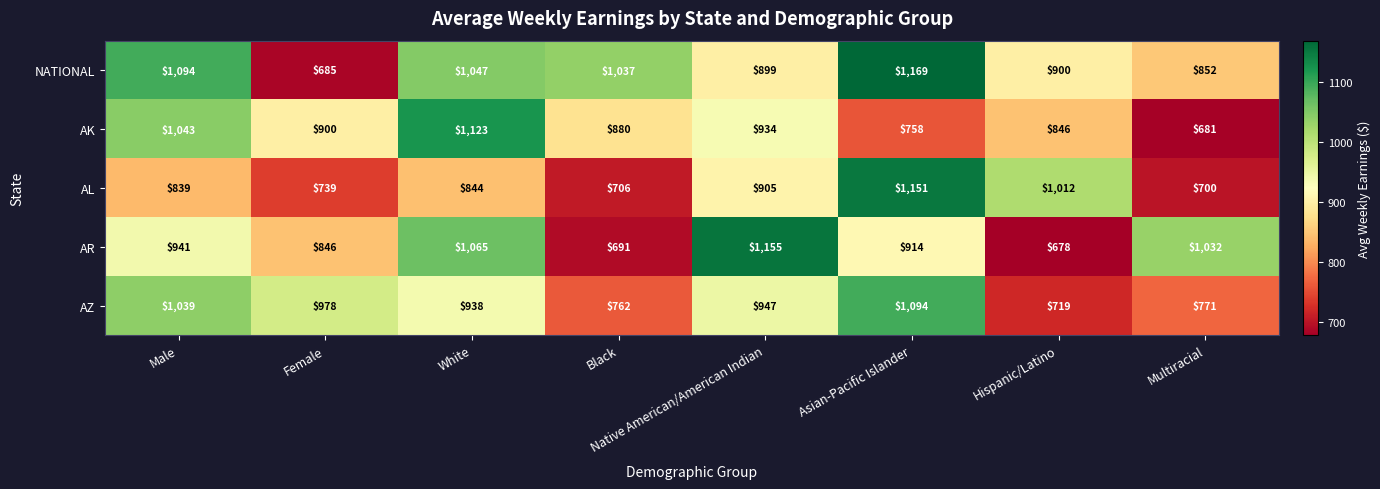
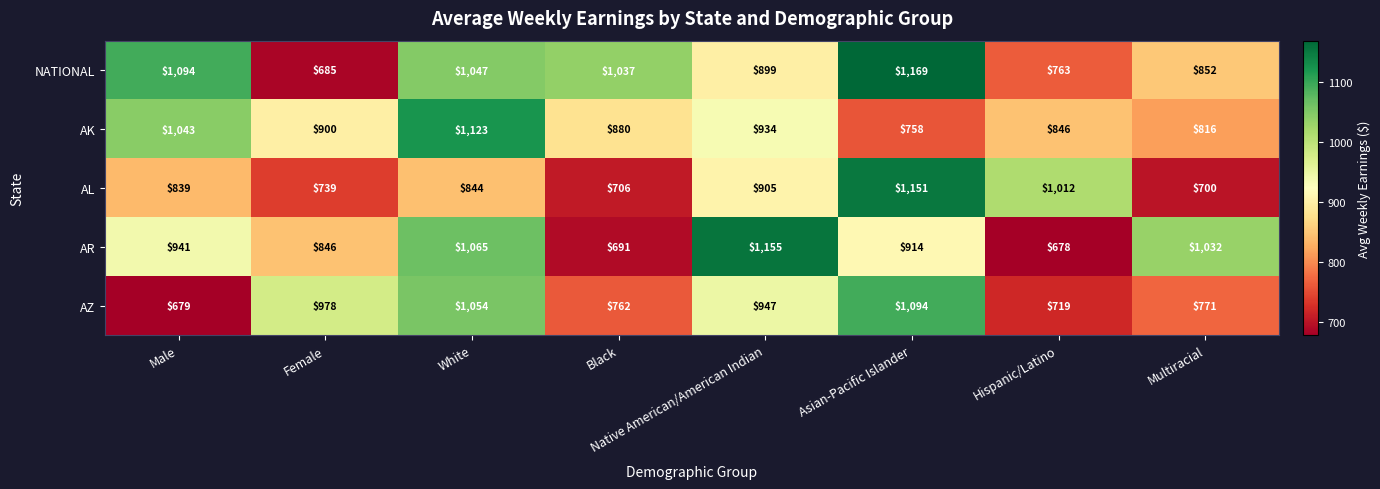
NATIONAL, Hispanic/Latino: $900 -> $763
AK, Multiracial: $681 -> $816
AZ, Male: $1,039 -> $679
AZ, White: $938 -> $1,054
